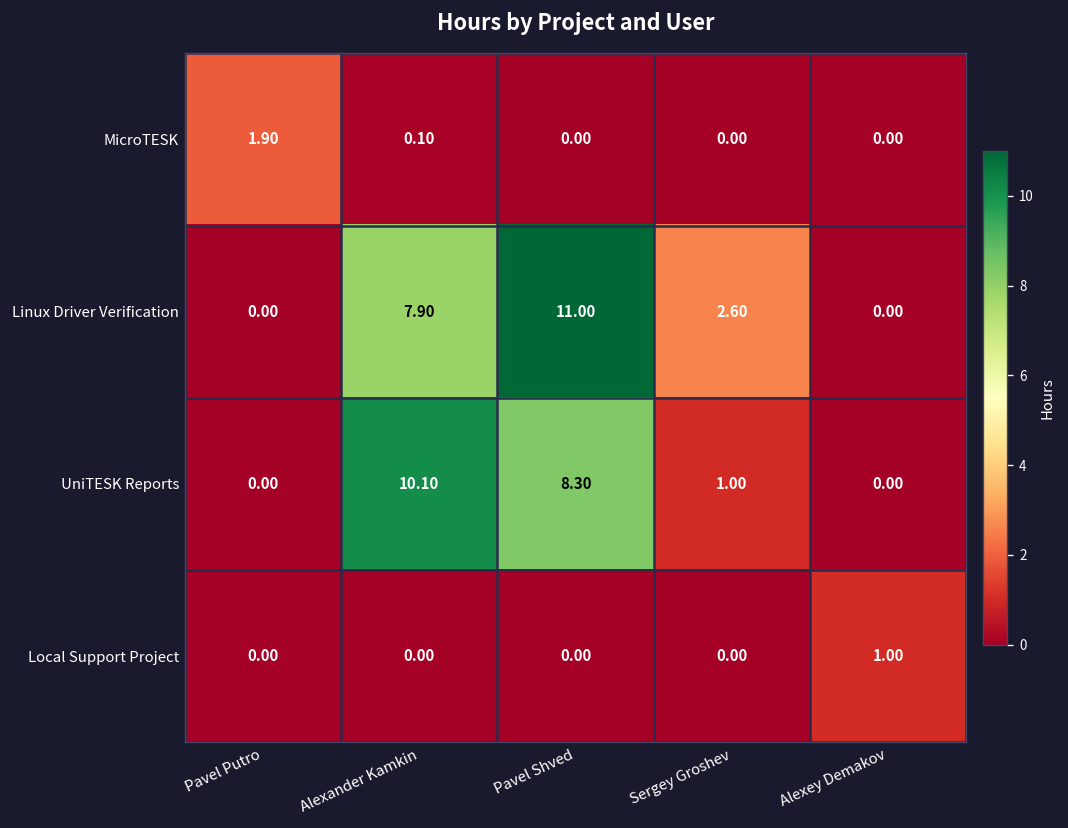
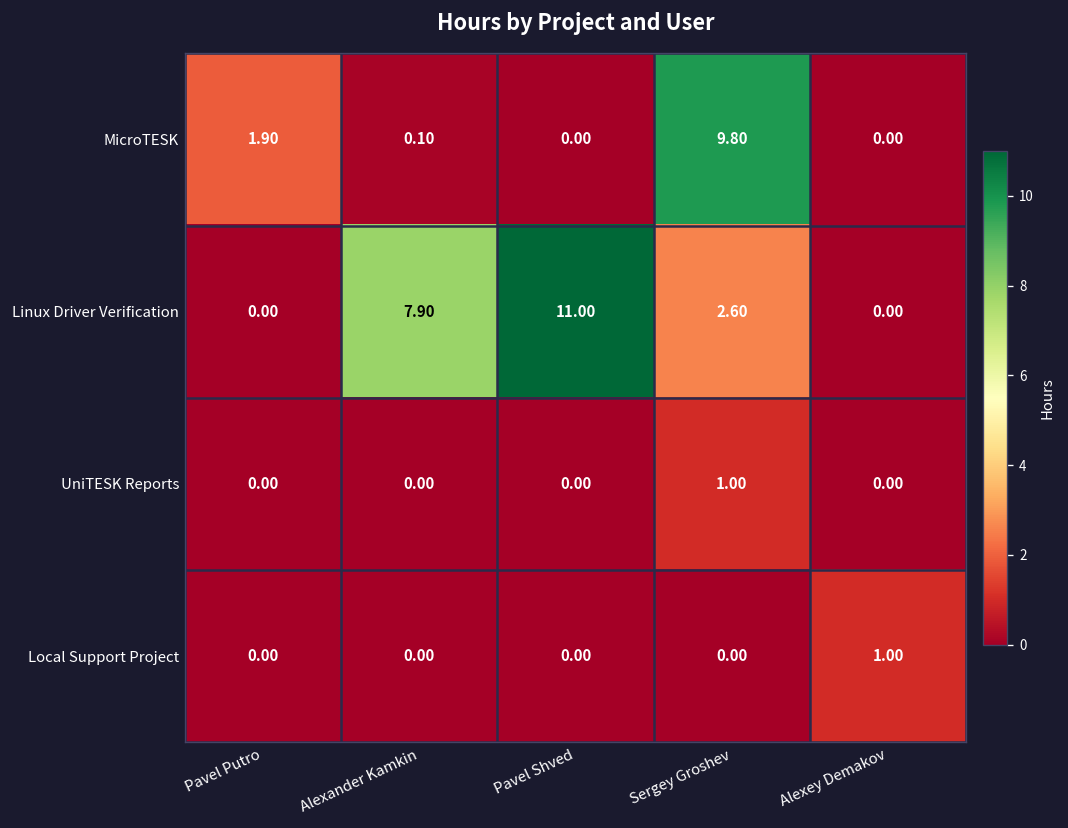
MicroTESK, Sergey Groshev: 0.00 -> 9.80
UniTESK Reports, Alexander Kamkin: 10.10 -> 0.00
UniTESK Reports, Pavel Shved: 8.30 -> 0.00
